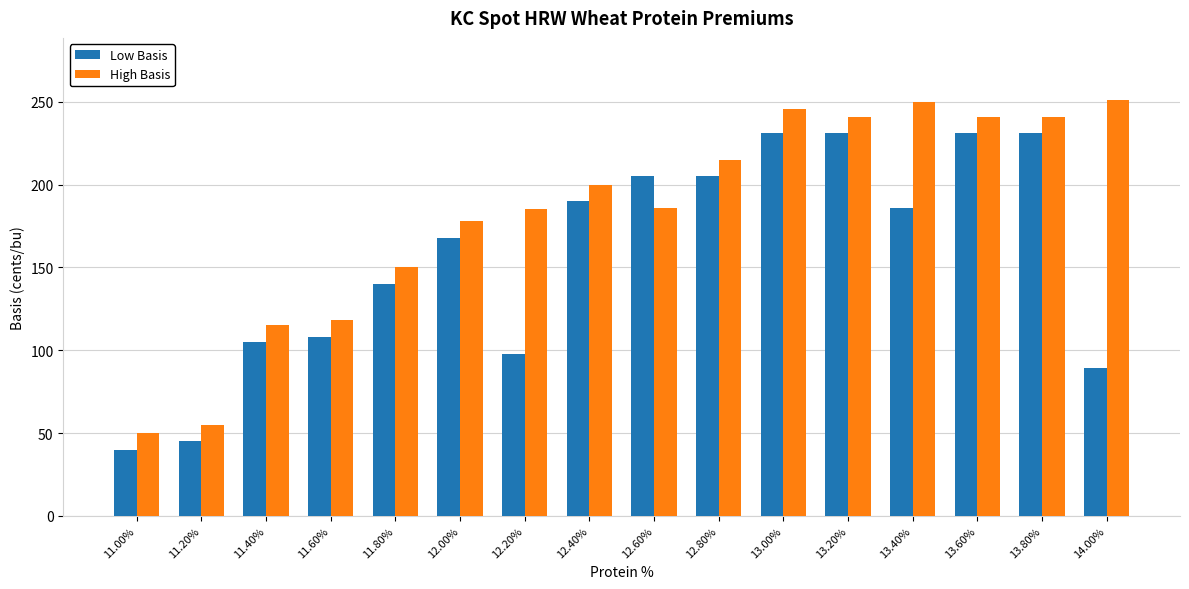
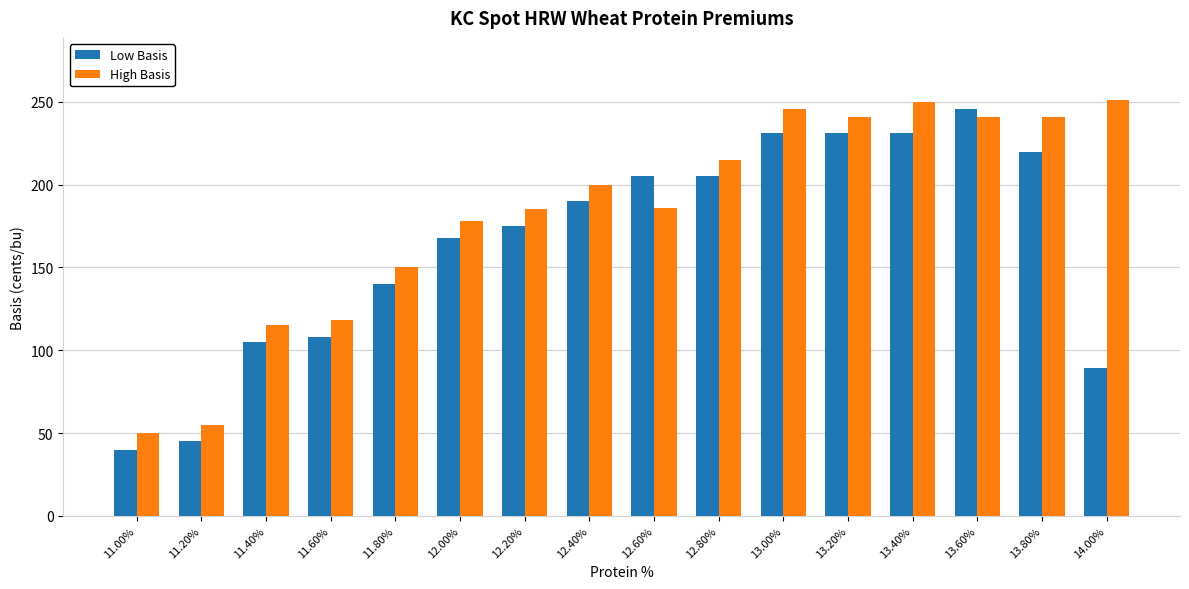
Low Basis, 12.20%: 98 -> 175
Low Basis, 13.40%: 186 -> 231
Low Basis, 13.60%: 231 -> 246
Low Basis, 13.80%: 231 -> 220
